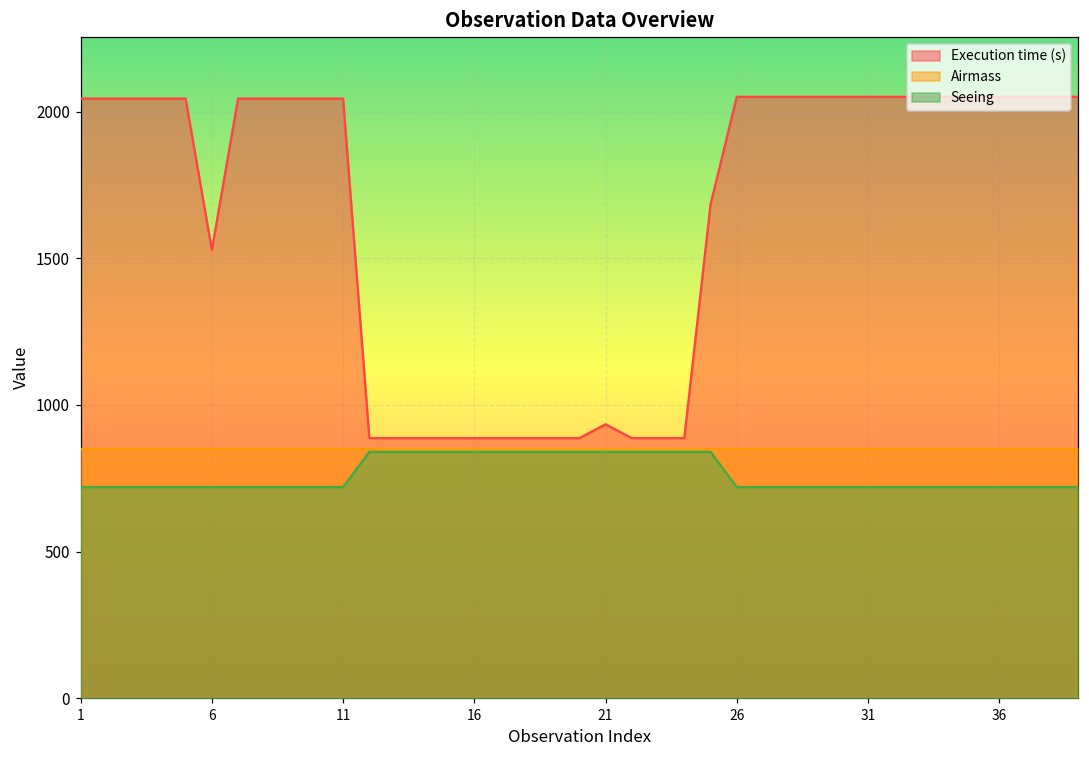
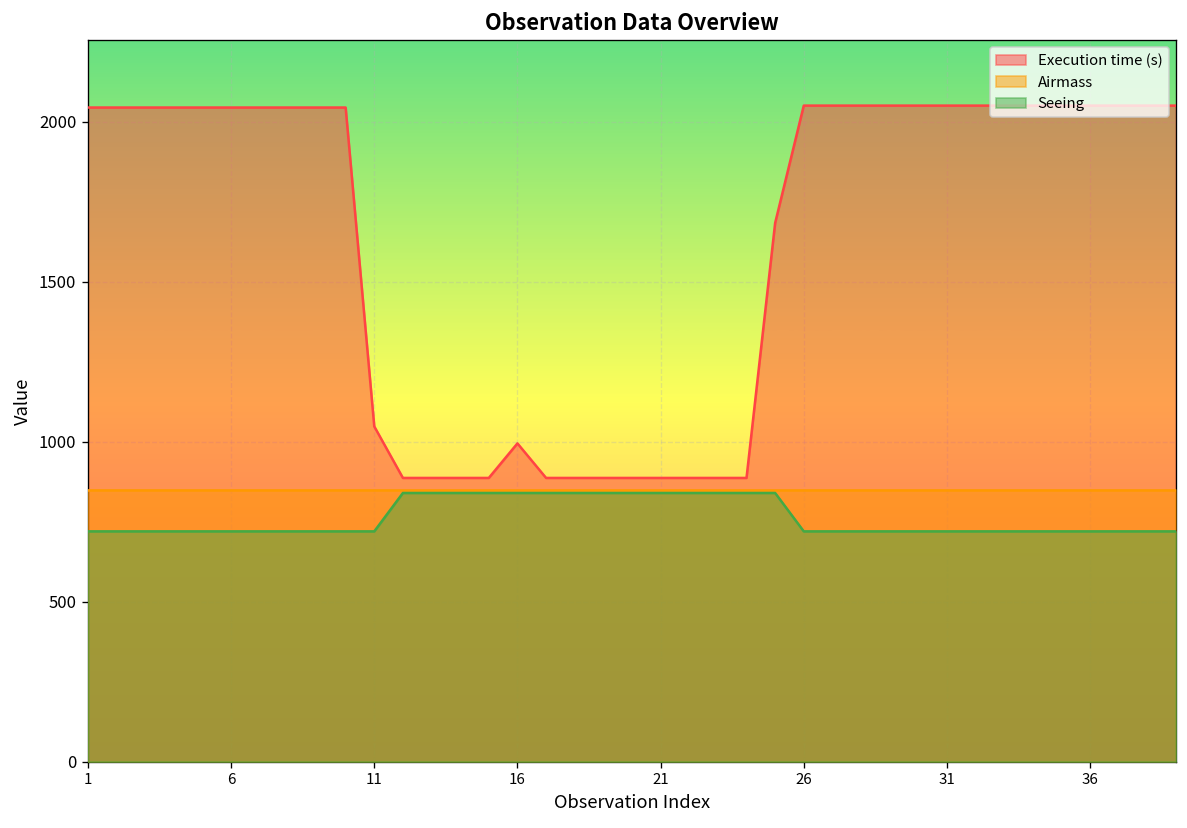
Execution time (s), 6: 1530 -> 2050
Execution time (s), 11: 2050 -> 1050
Execution time (s), 16: 890 -> 1000
Execution time (s), 21: 930 -> 890
